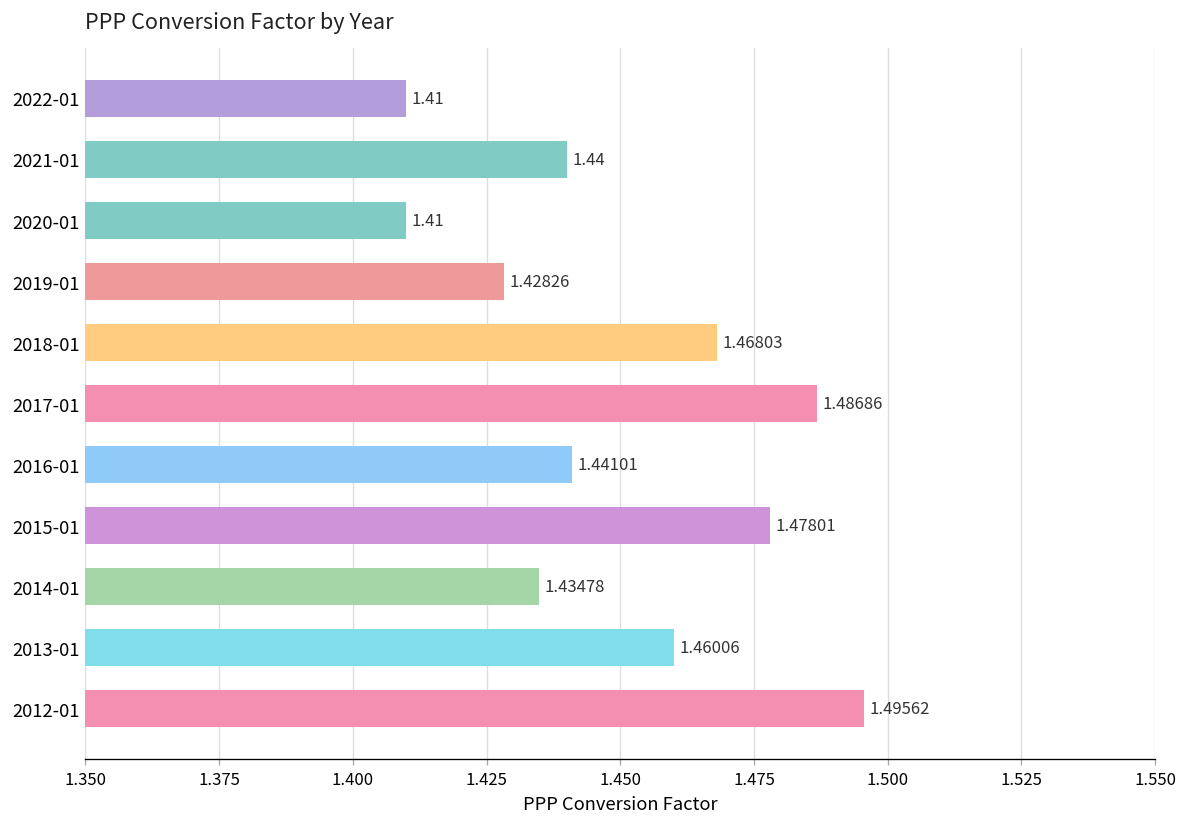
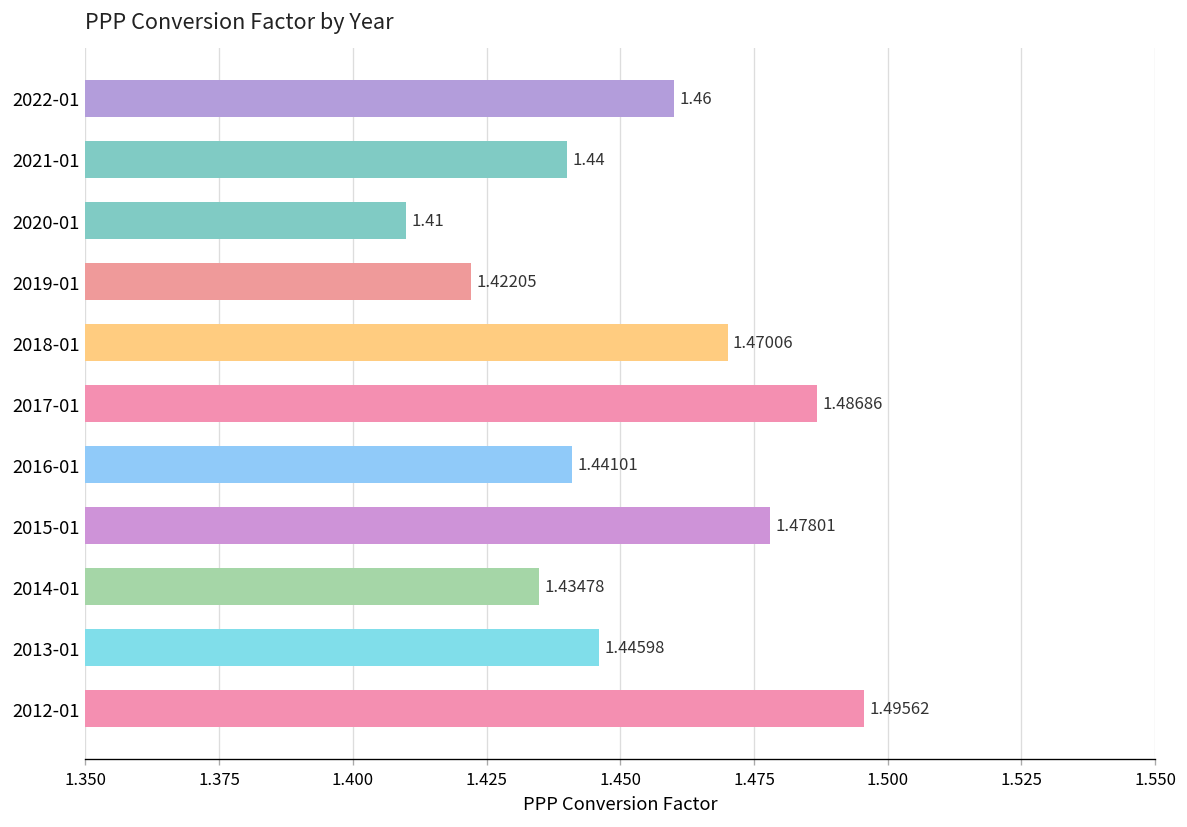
2022-01: 1.41 -> 1.46
2019-01: 1.42826 -> 1.42205
2018-01: 1.46803 -> 1.47006
2013-01: 1.46006 -> 1.44598
